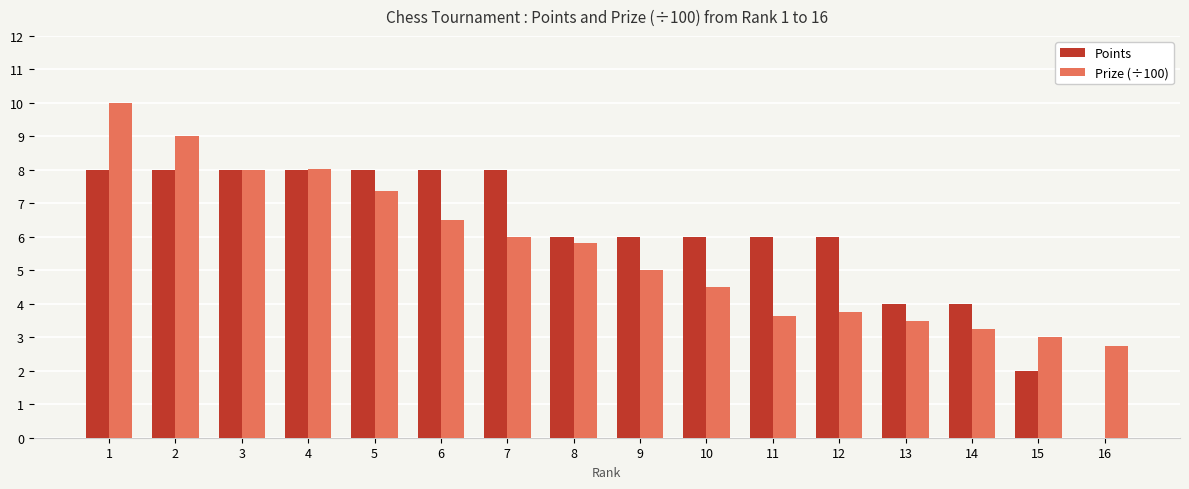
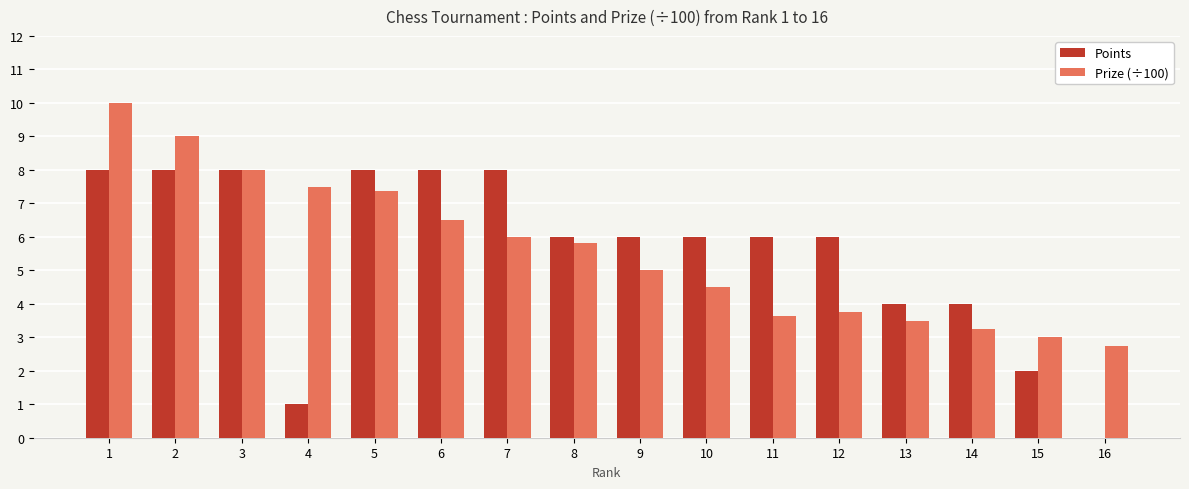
Points, 4: 8 -> 1
Prize (÷100), 4: 8.0 -> 7.5
